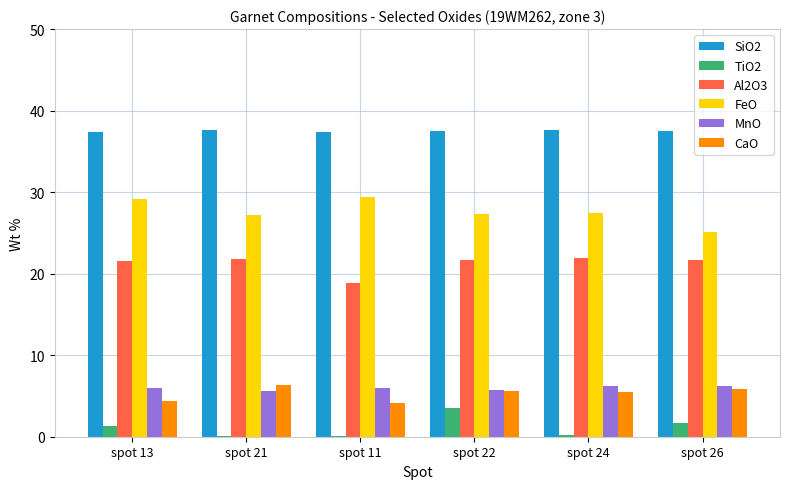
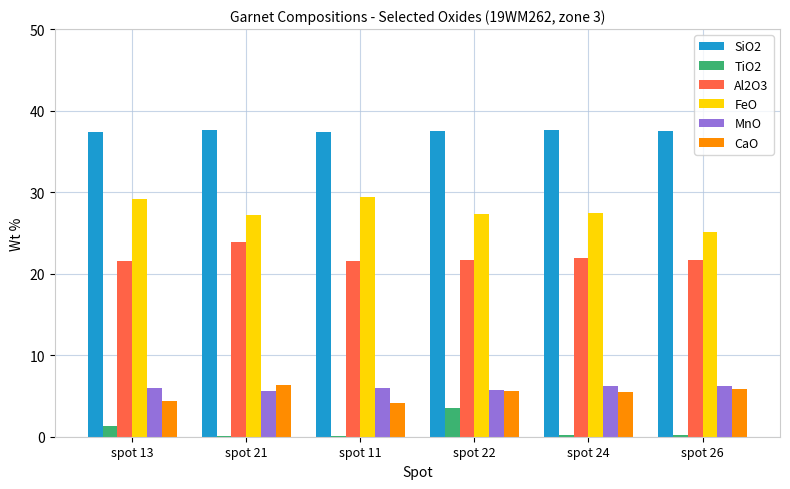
Al2O3, spot 21: 22 -> 24
Al2O3, spot 11: 19 -> 22
TiO2, spot 26: 2 -> 0
